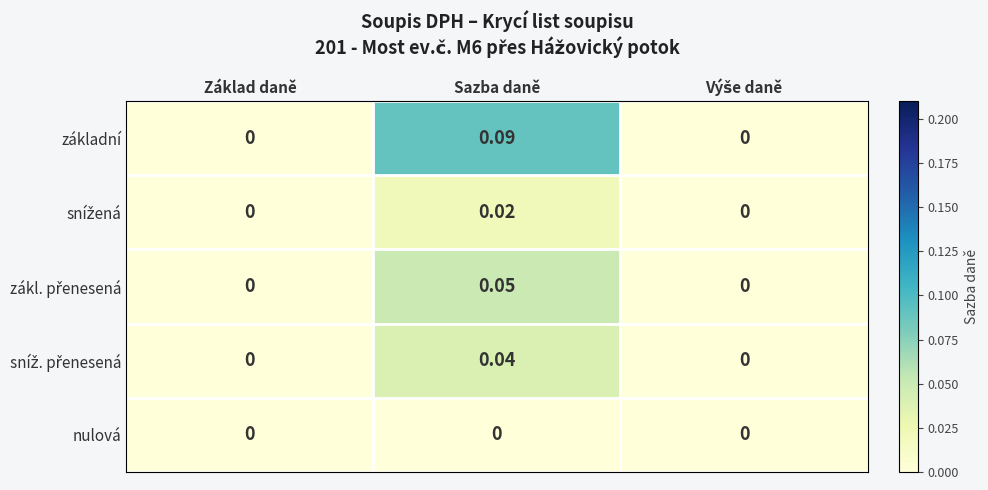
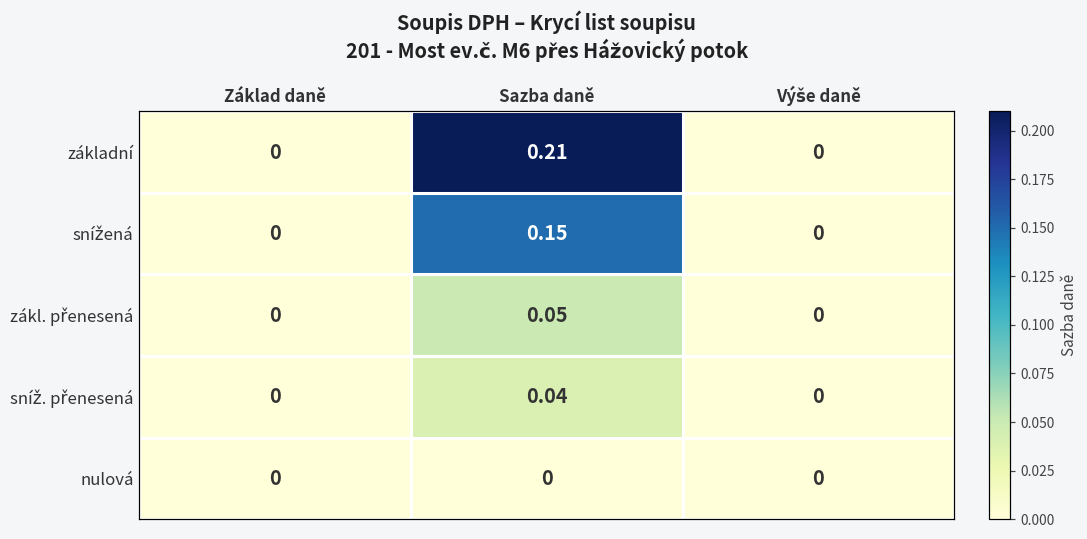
základní, Sazba daně: 0.09 -> 0.21
snížená, Sazba daně: 0.02 -> 0.15
